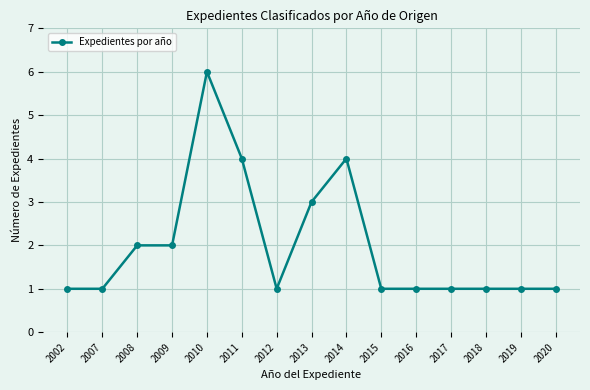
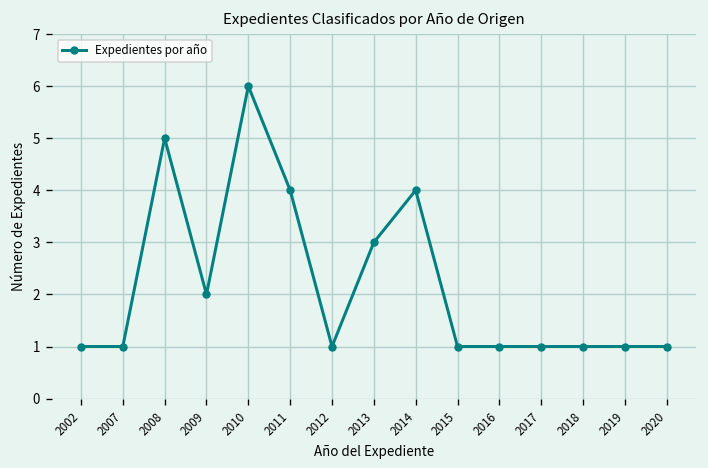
2008: 2 -> 5
